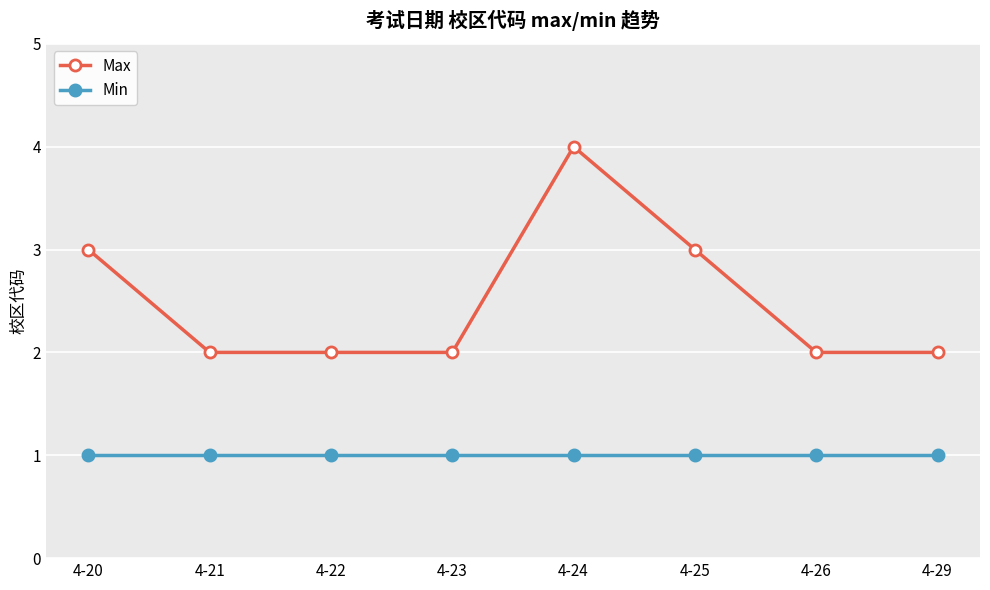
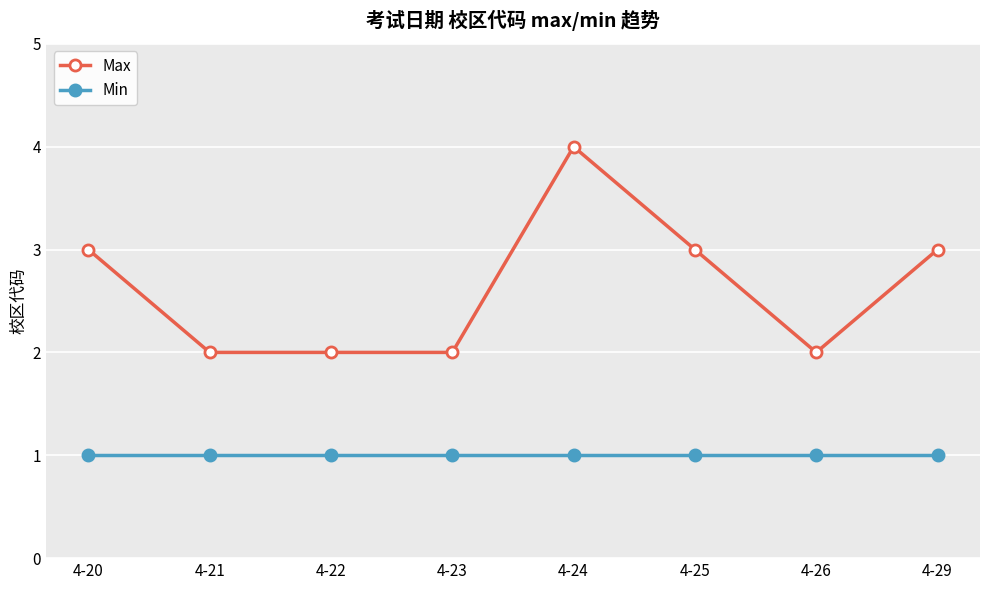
Max, 4-29: 2 -> 3
